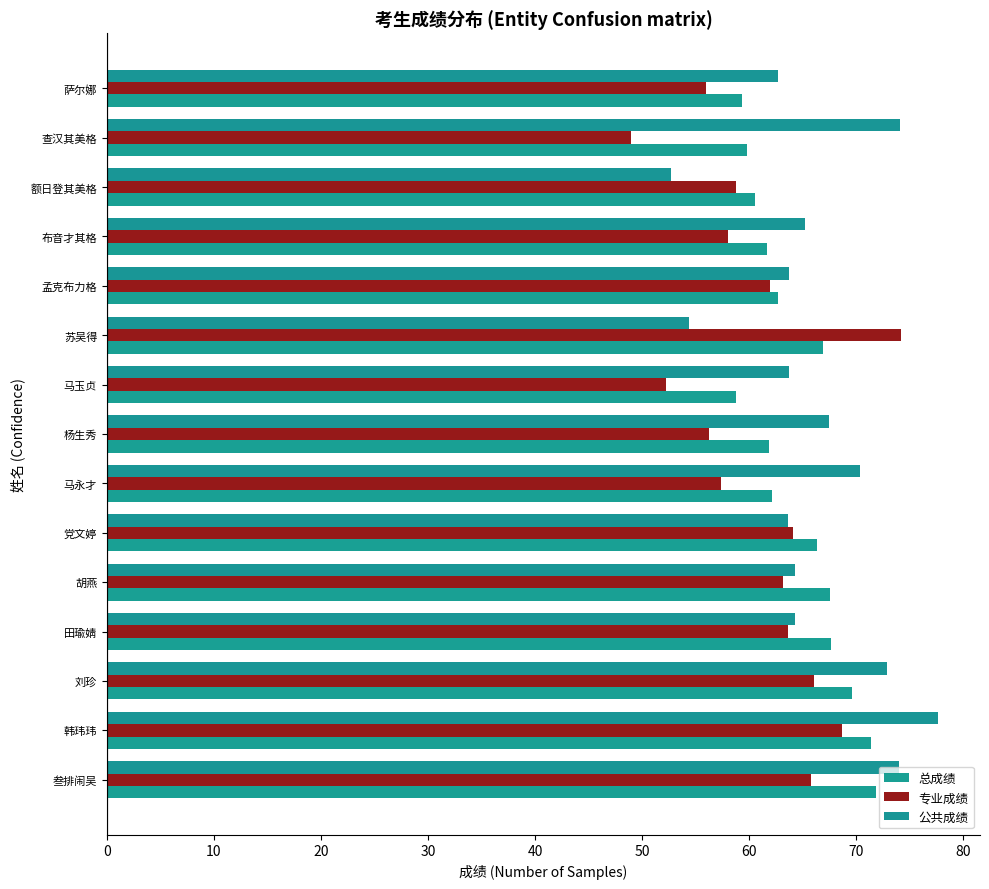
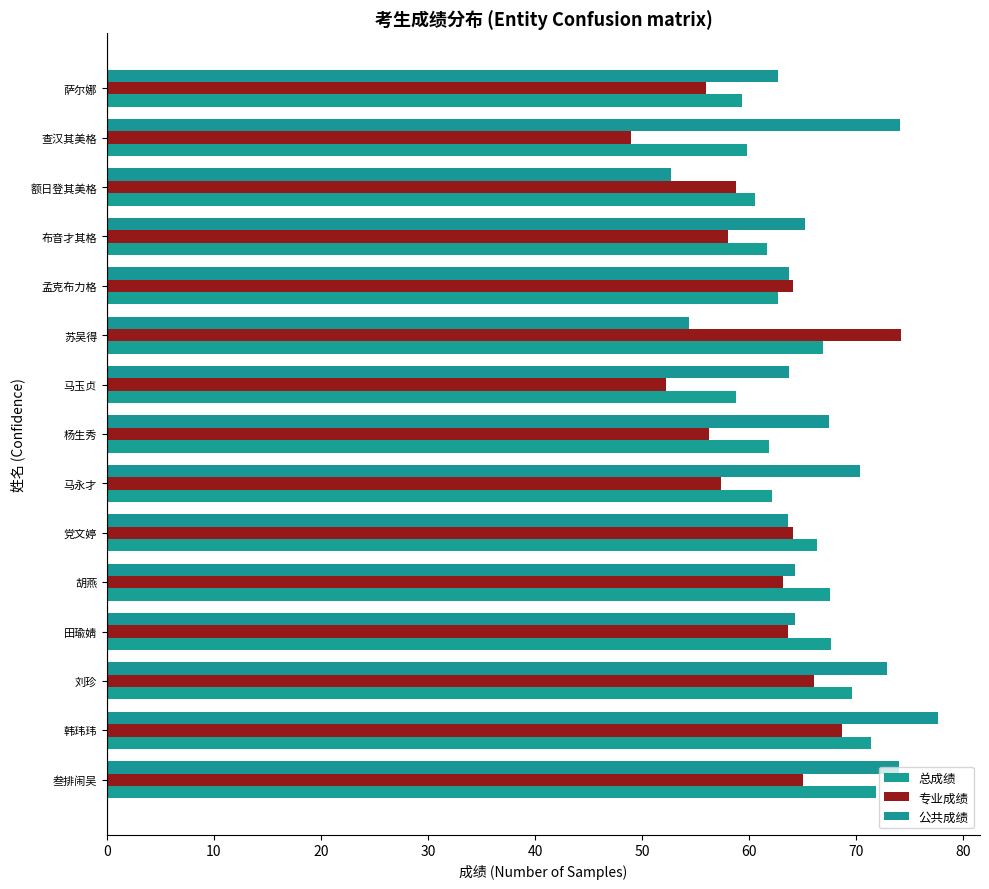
专业成绩, 孟克布力格: 62.0 -> 64.1
专业成绩, 叁排闹吴: 65.8 -> 65.0
